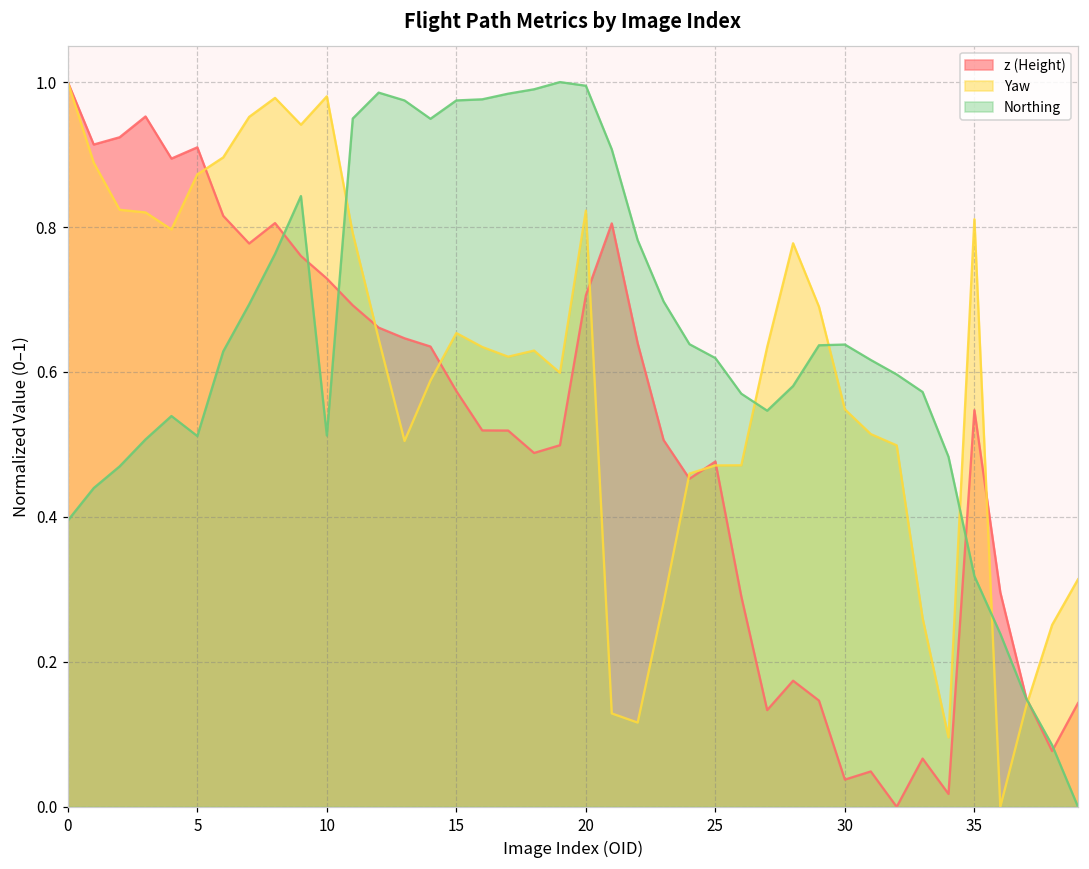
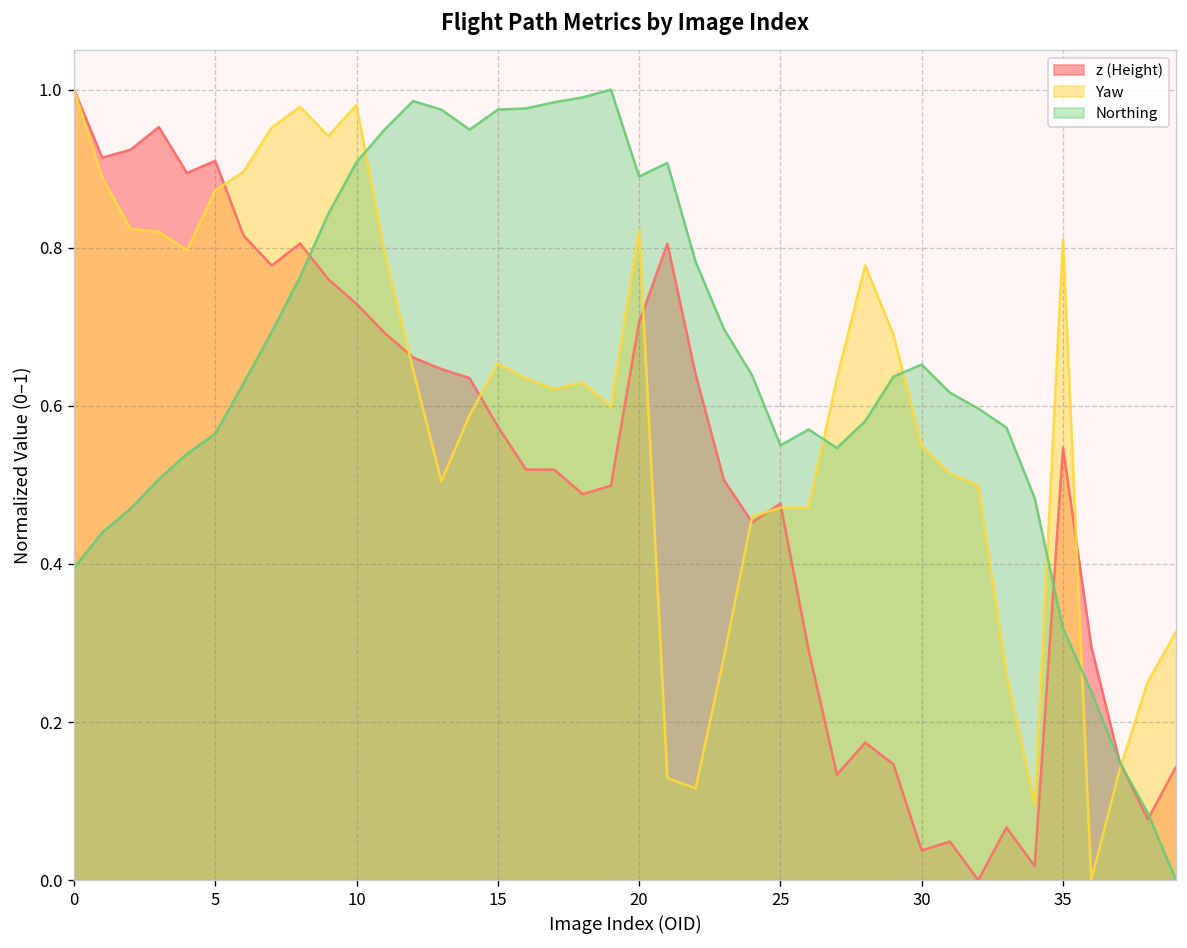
Northing, 5: 0.51 -> 0.56
Northing, 10: 0.51 -> 0.91
Northing, 20: 0.99 -> 0.89
Northing, 25: 0.62 -> 0.55
Northing, 30: 0.64 -> 0.65
